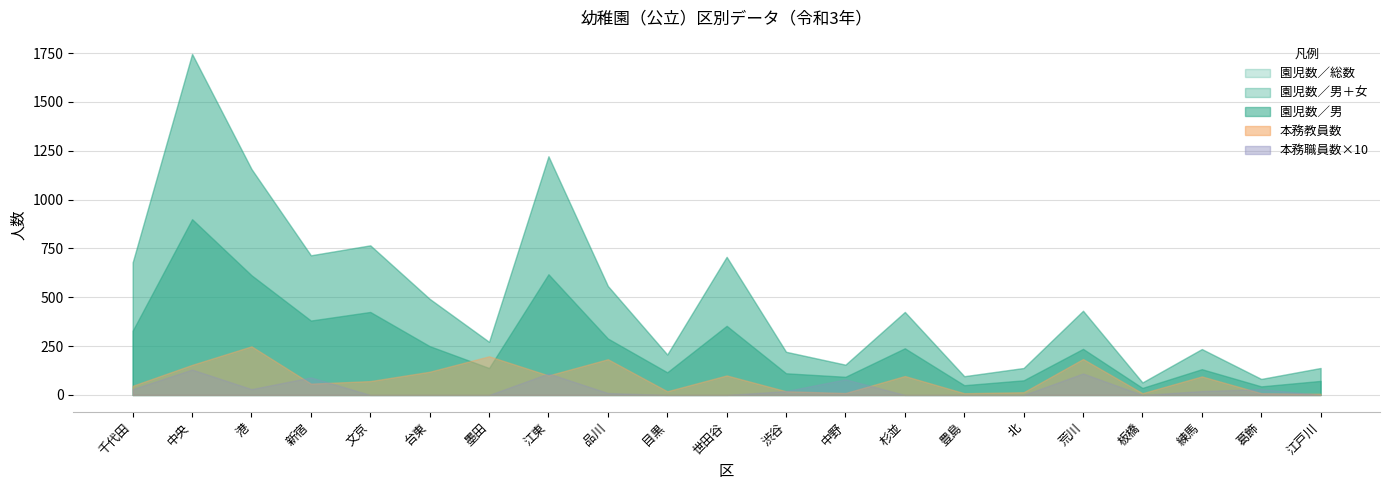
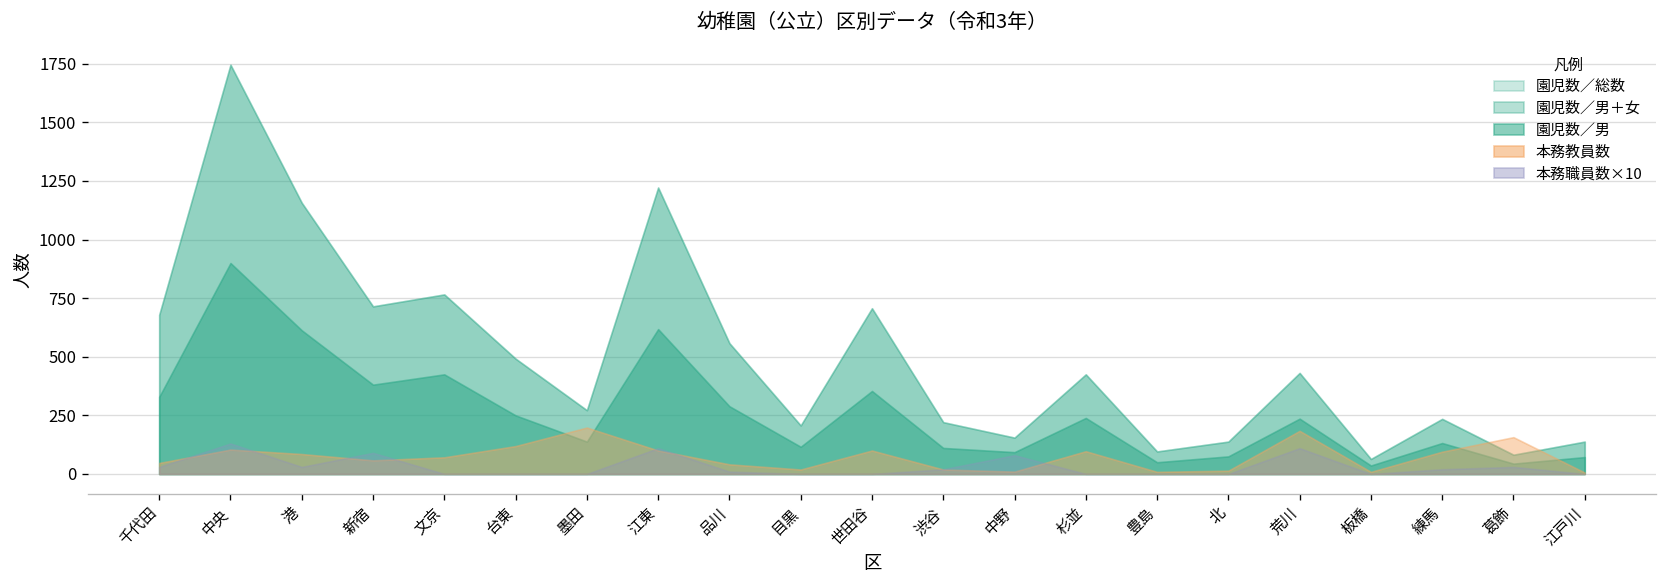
本務教員数, 中央: 150 -> 100
本務教員数, 港: 250 -> 90
本務教員数, 品川: 180 -> 40
本務教員数, 葛飾: 10 -> 160
